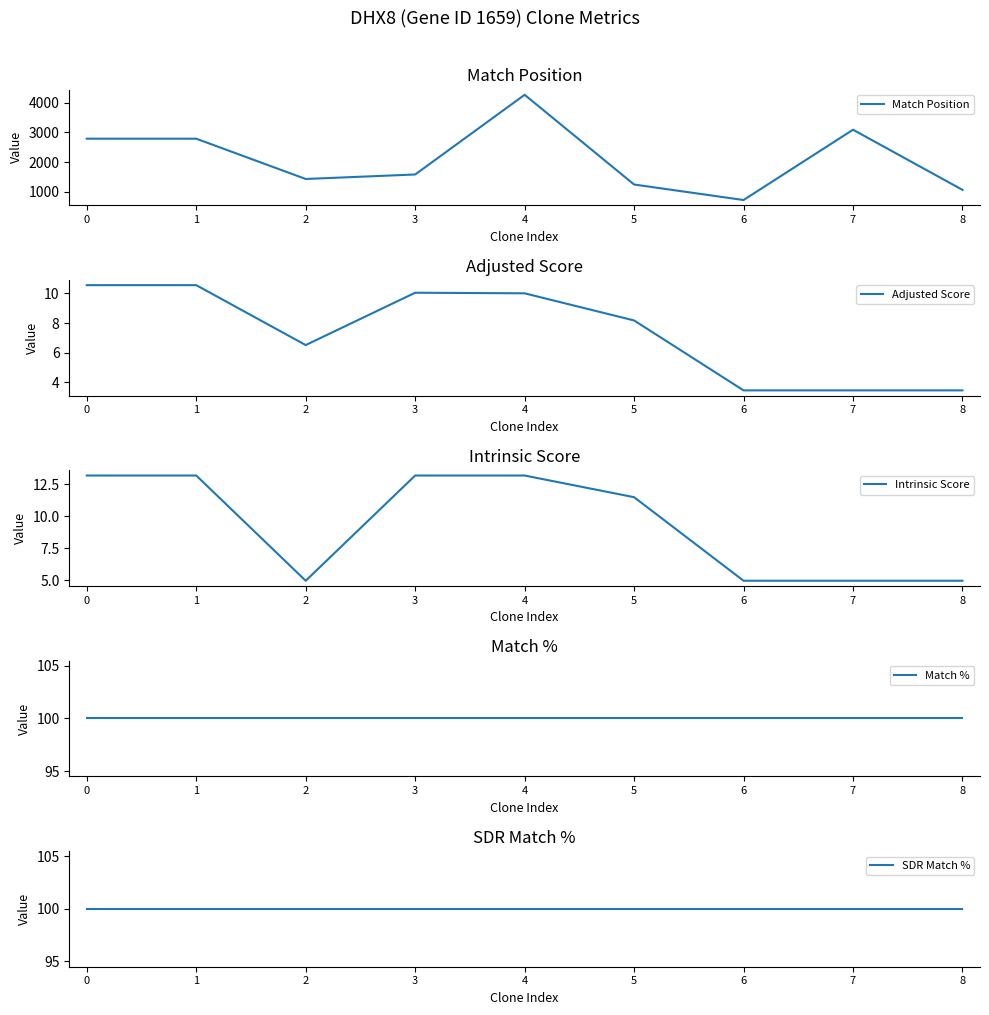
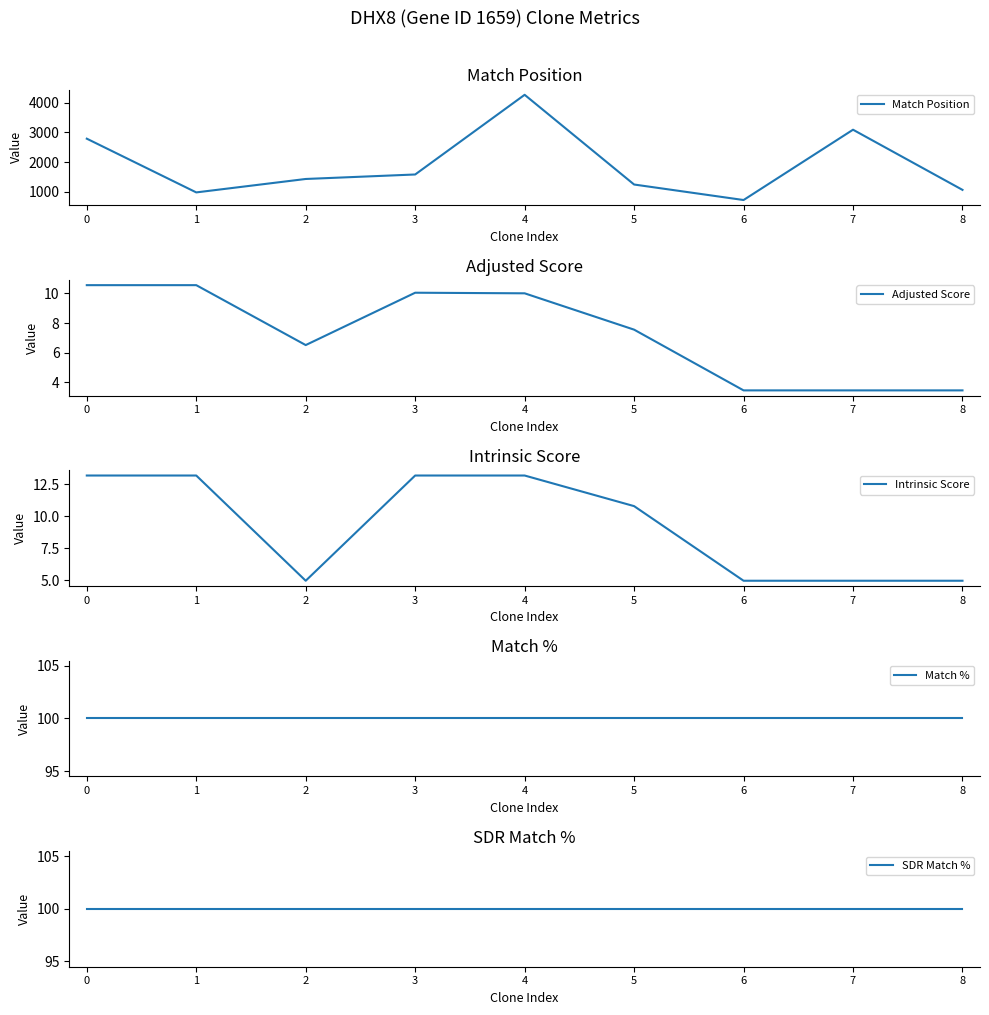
Match Position, 1: 2800 -> 1000
Adjusted Score, 5: 8.2 -> 7.6
Intrinsic Score, 5: 11.5 -> 10.8
